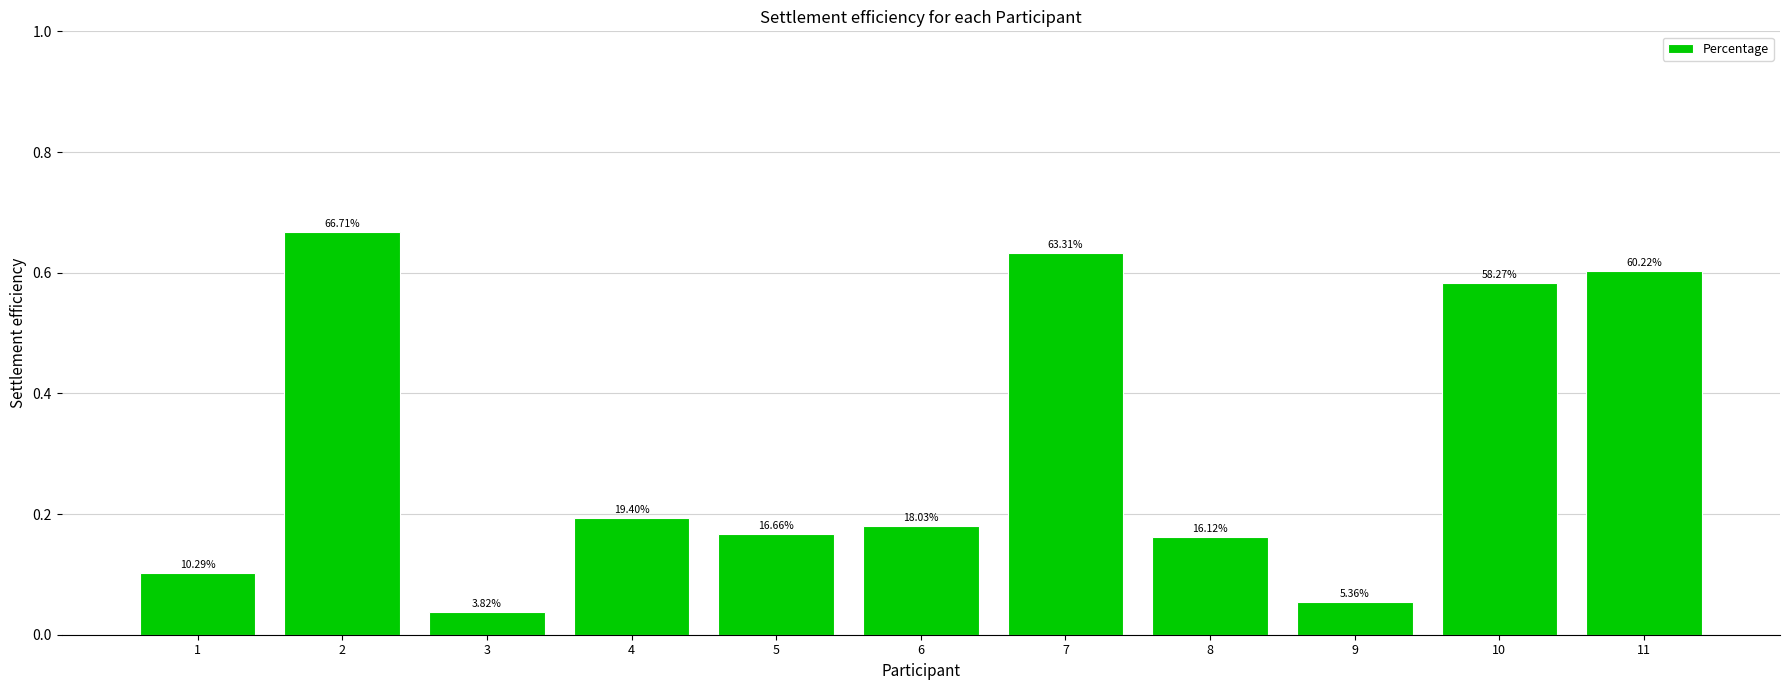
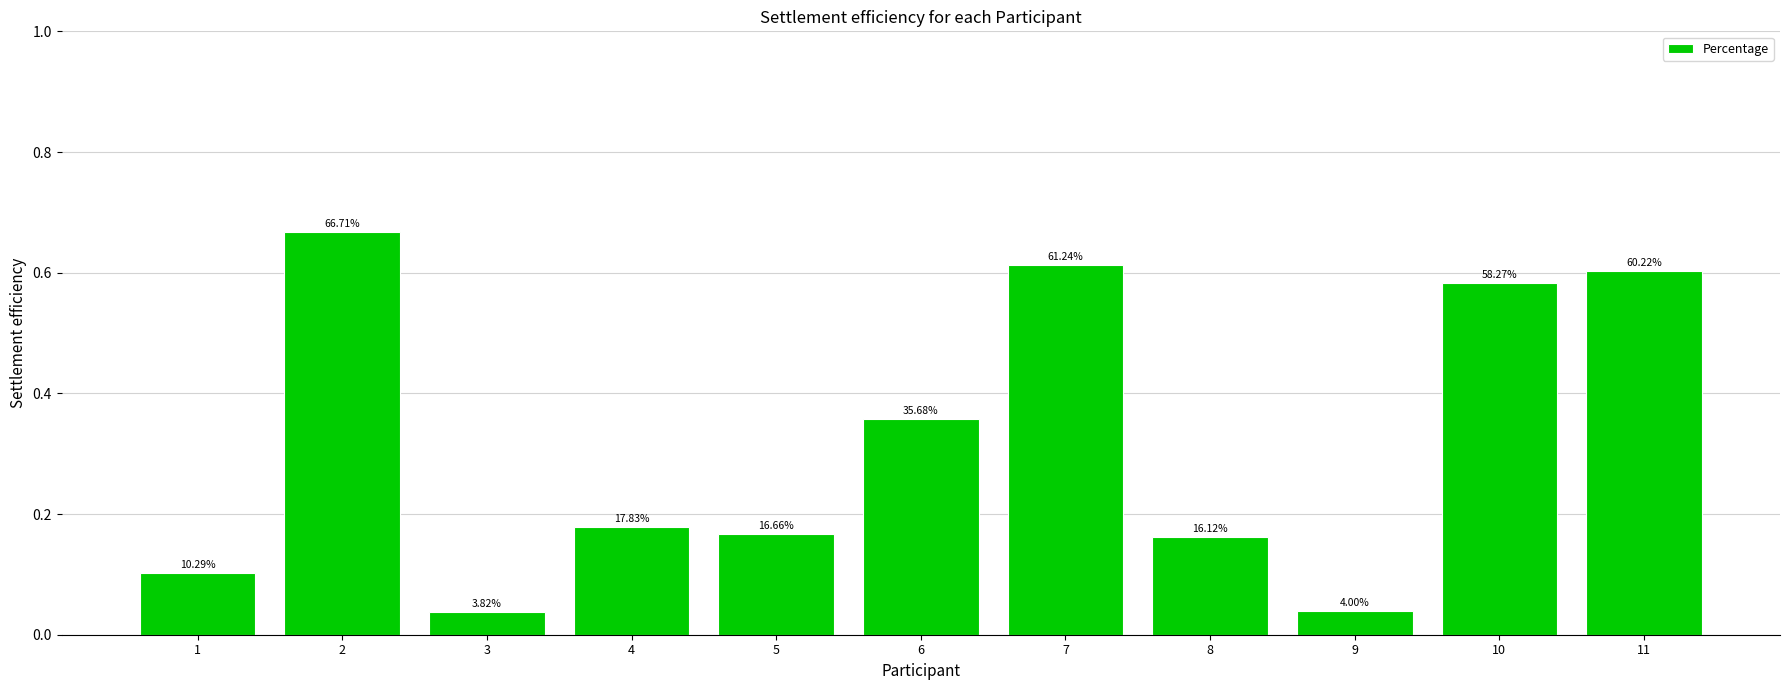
4: 19.40% -> 17.83%
6: 18.03% -> 35.68%
7: 63.31% -> 61.24%
9: 5.36% -> 4.00%
